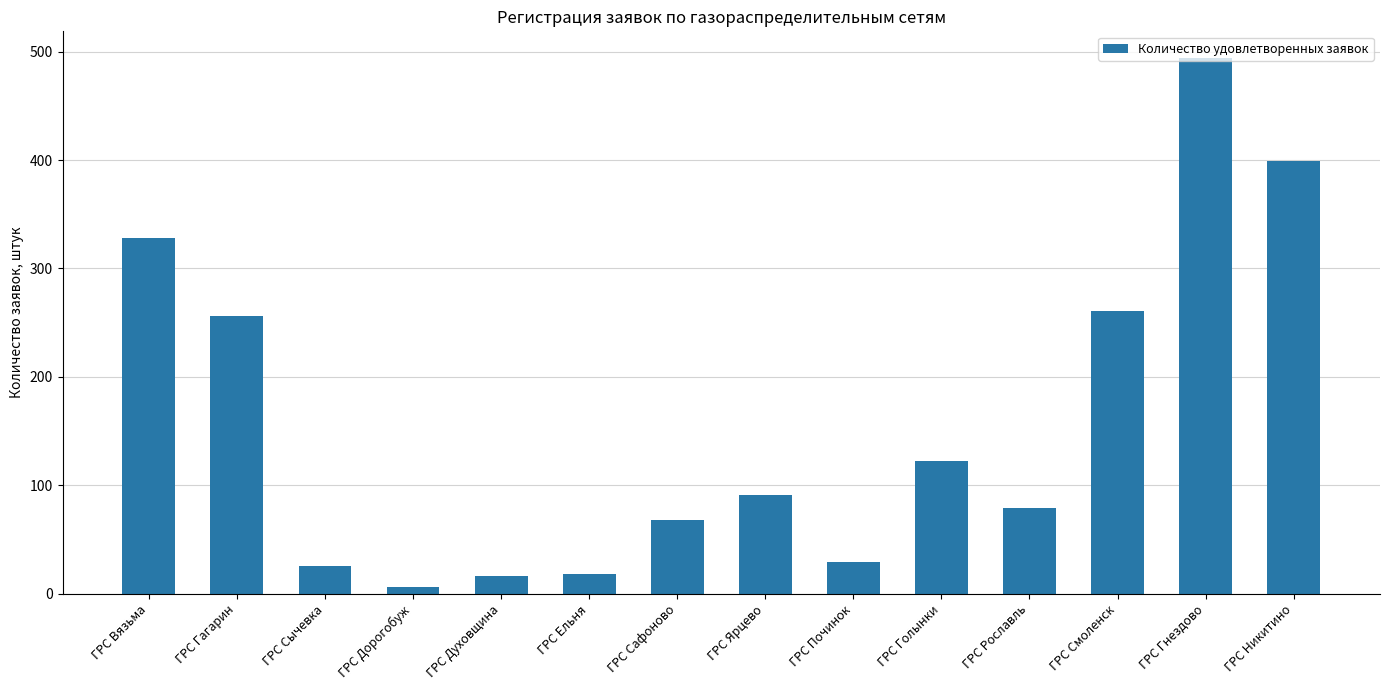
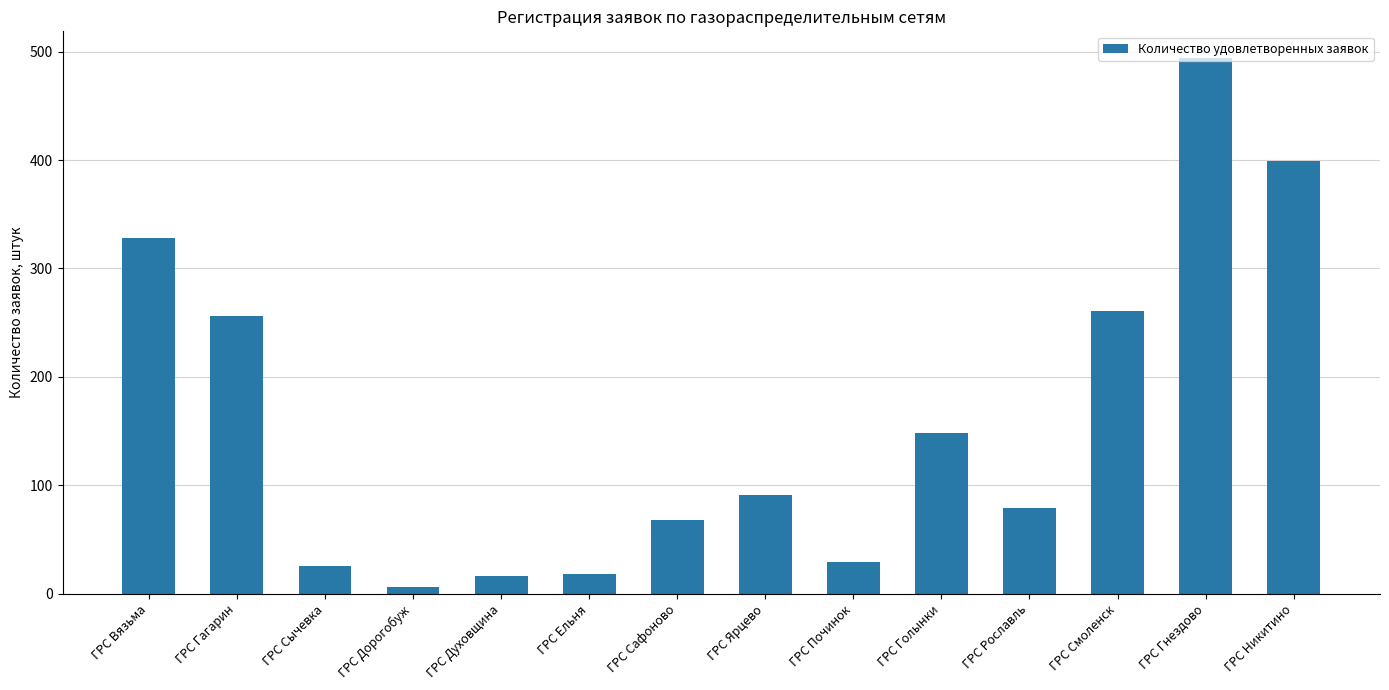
ГРС Голынки: 122 -> 148
